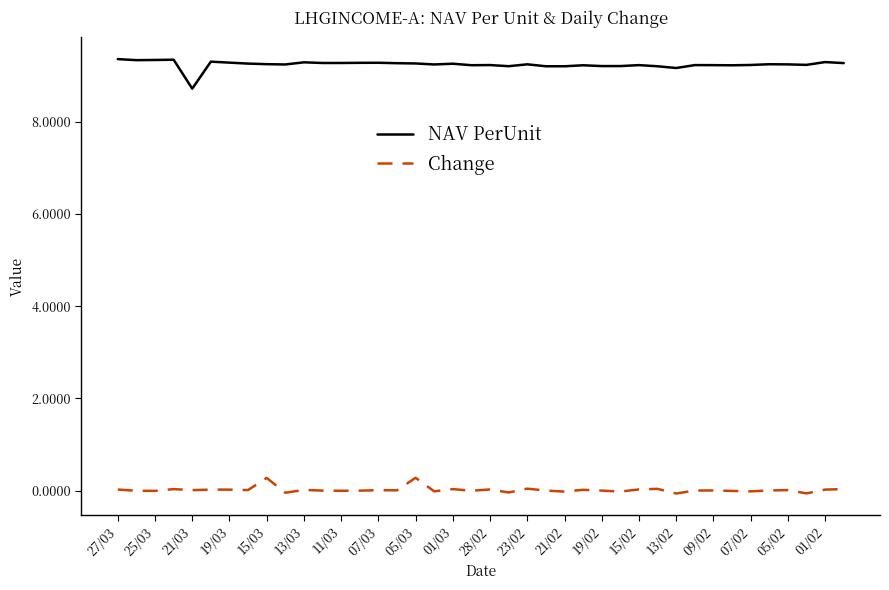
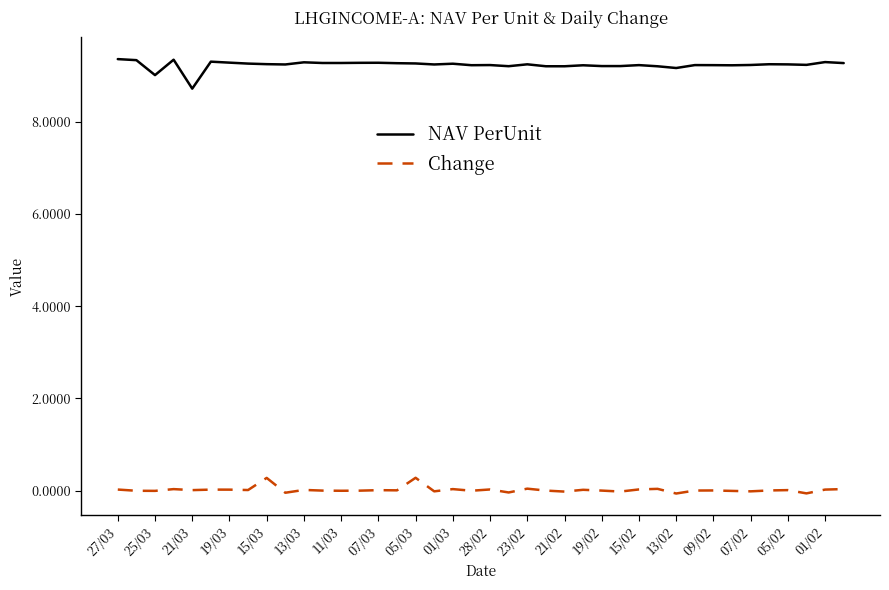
NAV PerUnit, 25/03: 9.3 -> 9.0
